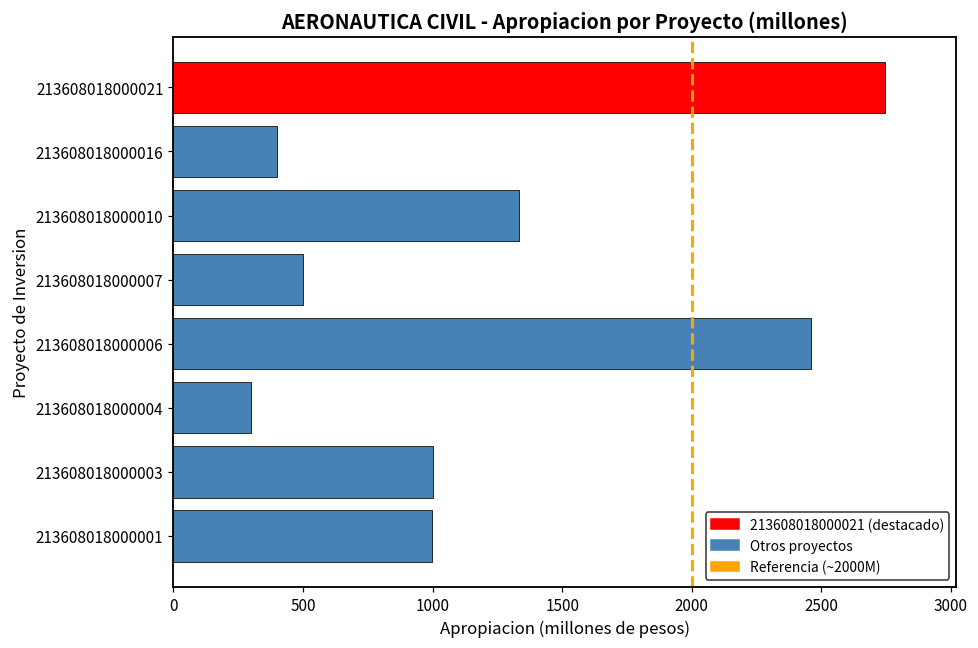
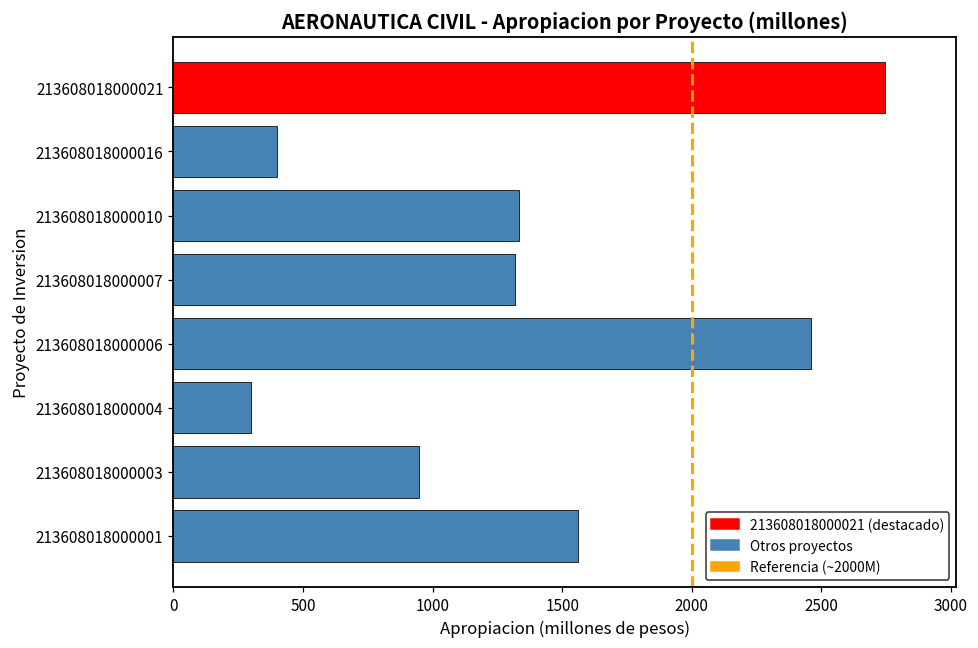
213608018000007: 500 -> 1320
213608018000003: 1000 -> 950
213608018000001: 1000 -> 1560
